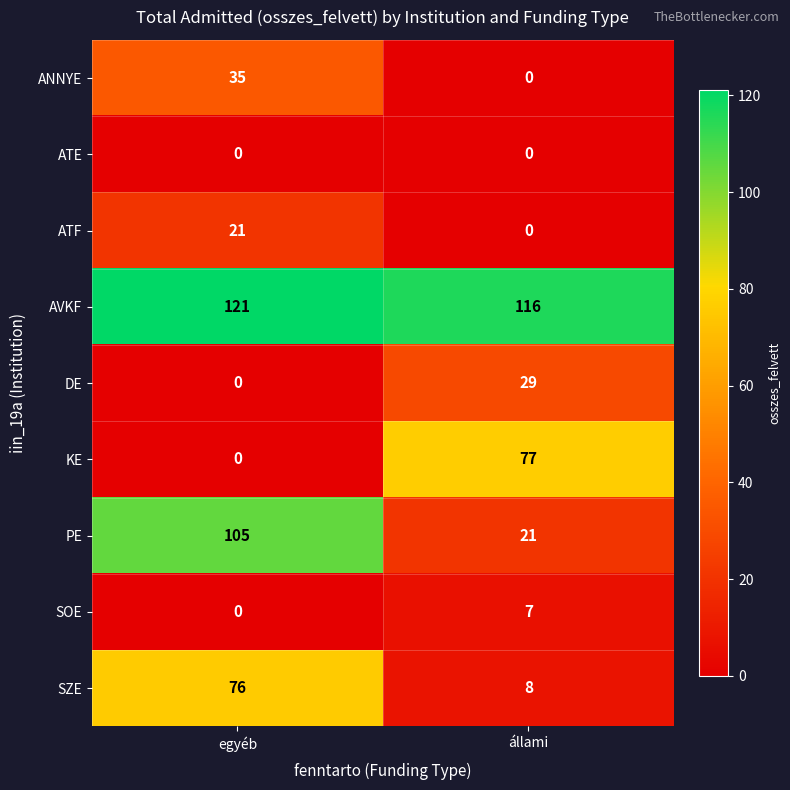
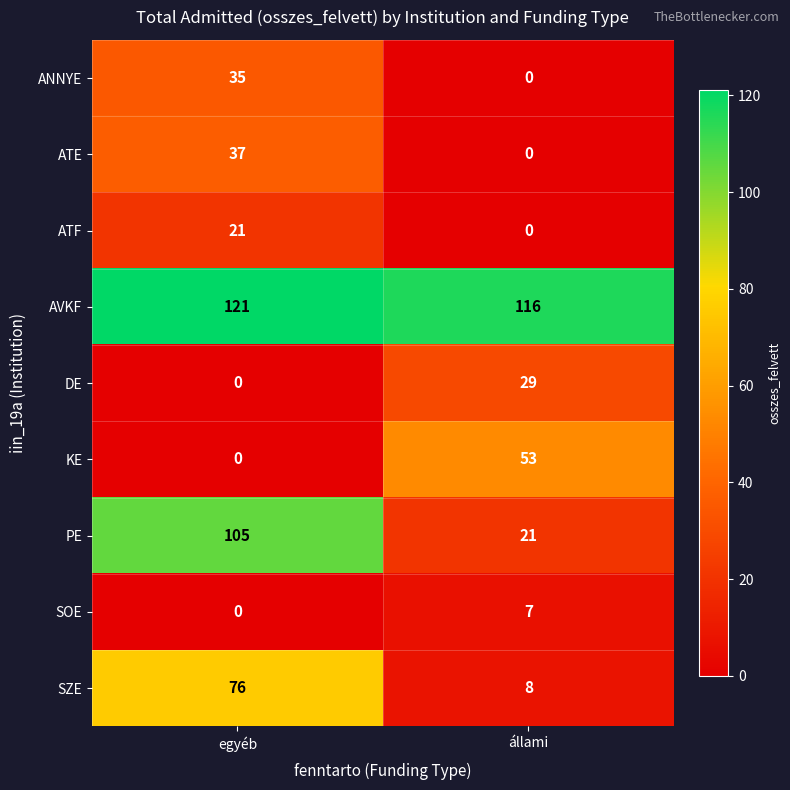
ATE, egyéb: 0 -> 37
KE, állami: 77 -> 53
